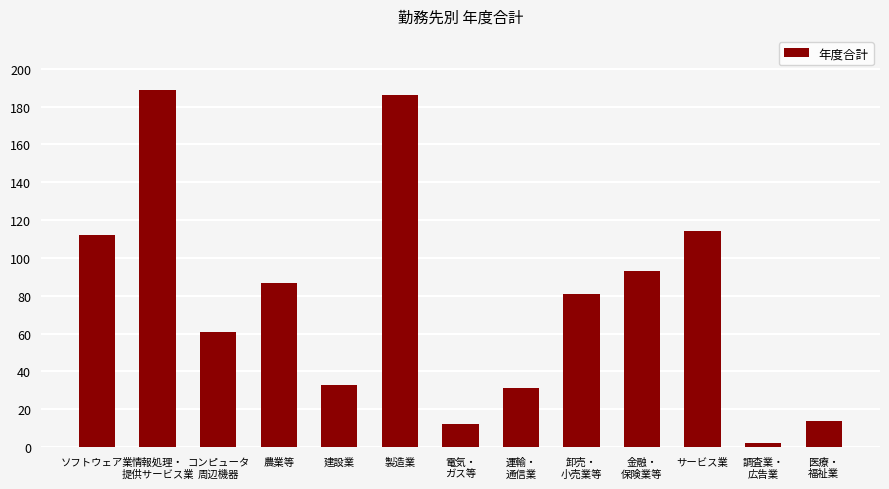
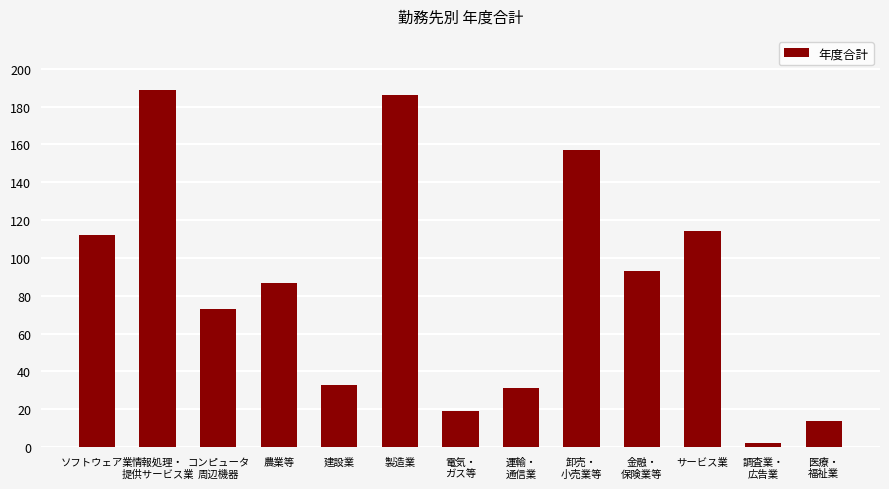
コンピュータ 周辺機器: 61 -> 73
電気・ ガス等: 12 -> 19
卸売・ 小売業等: 81 -> 157
